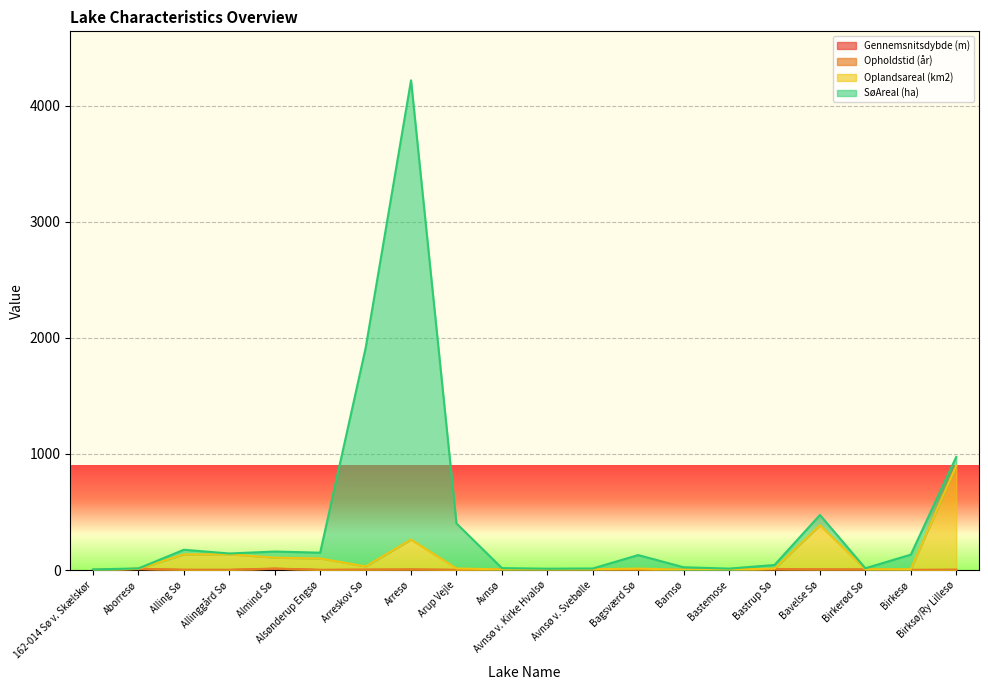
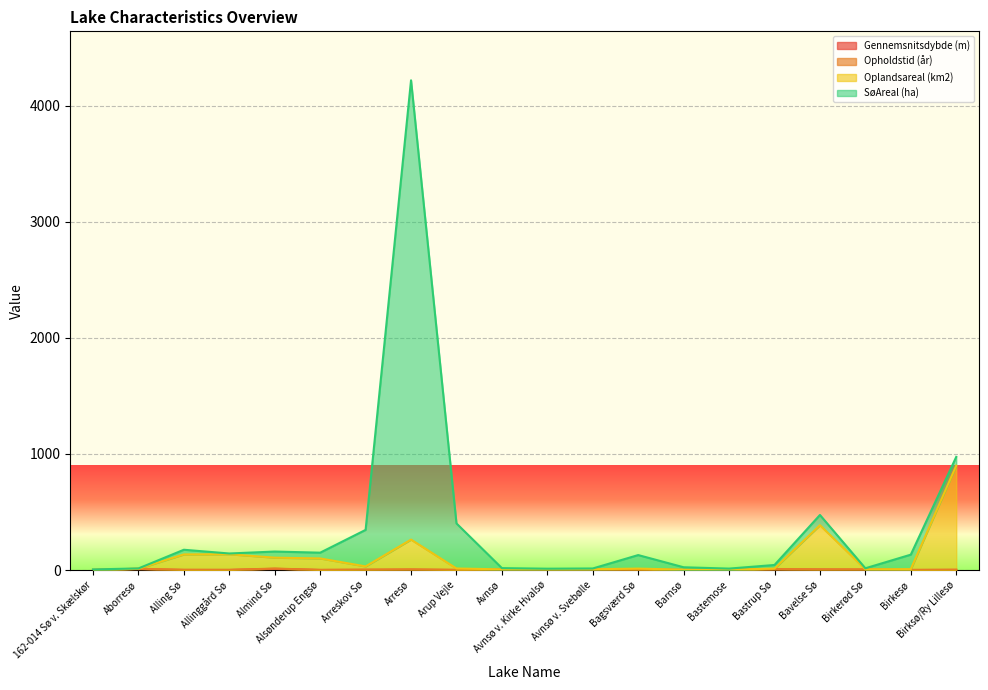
SøAreal (ha), Arreskov Sø: 1880 -> 310
